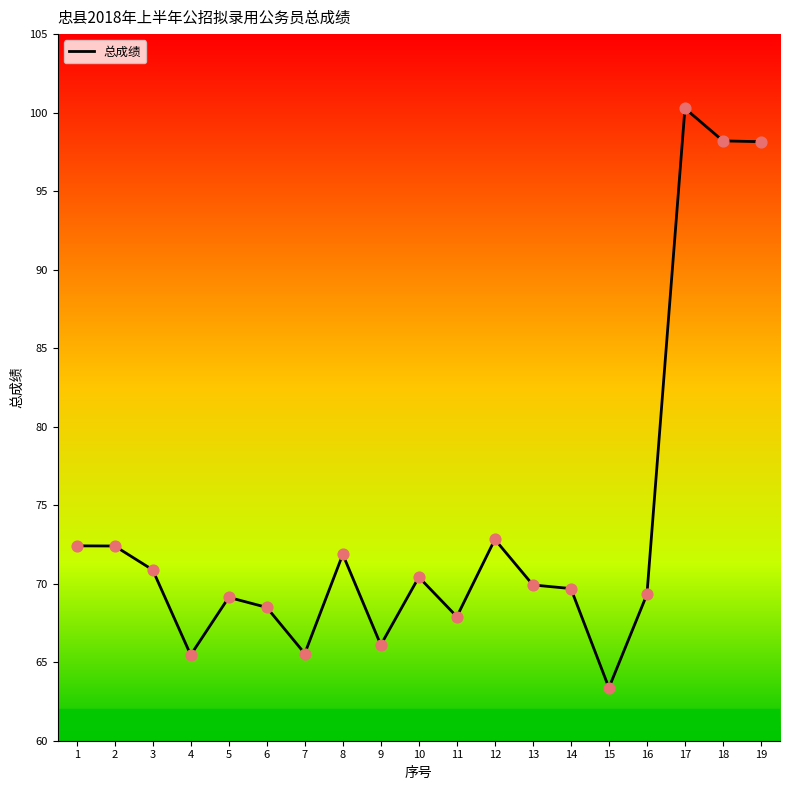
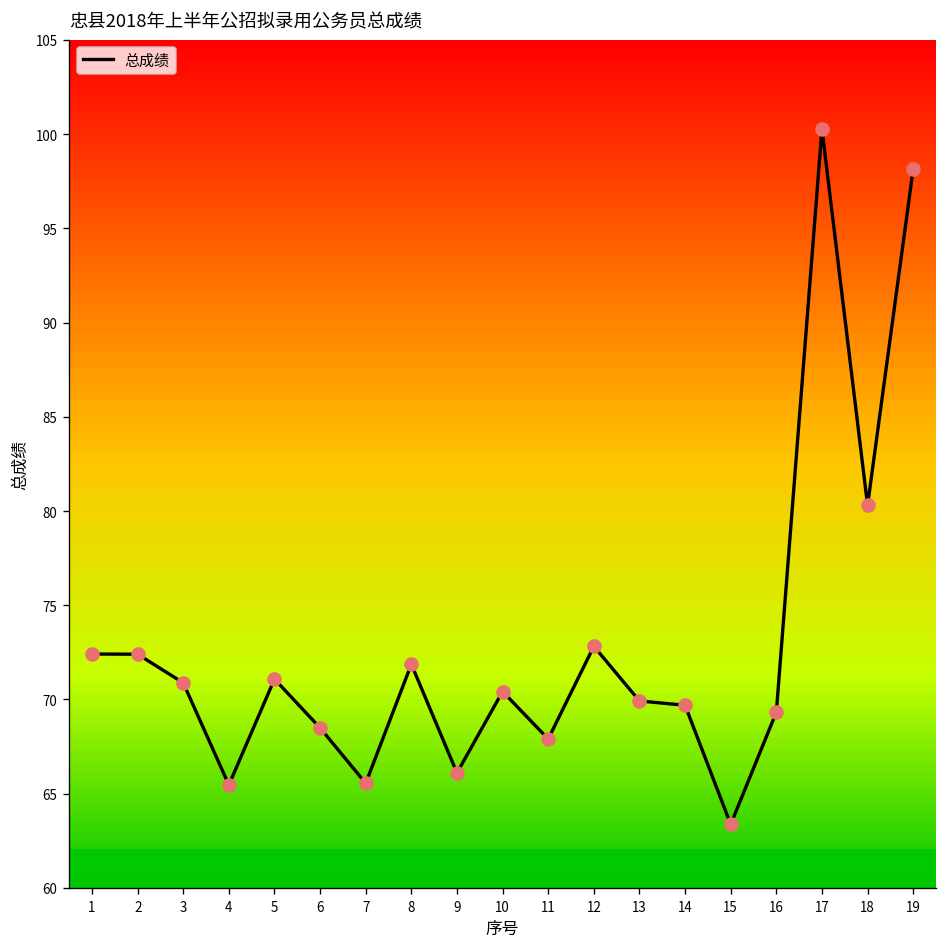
5: 69.1 -> 71.1
18: 98.2 -> 80.3
